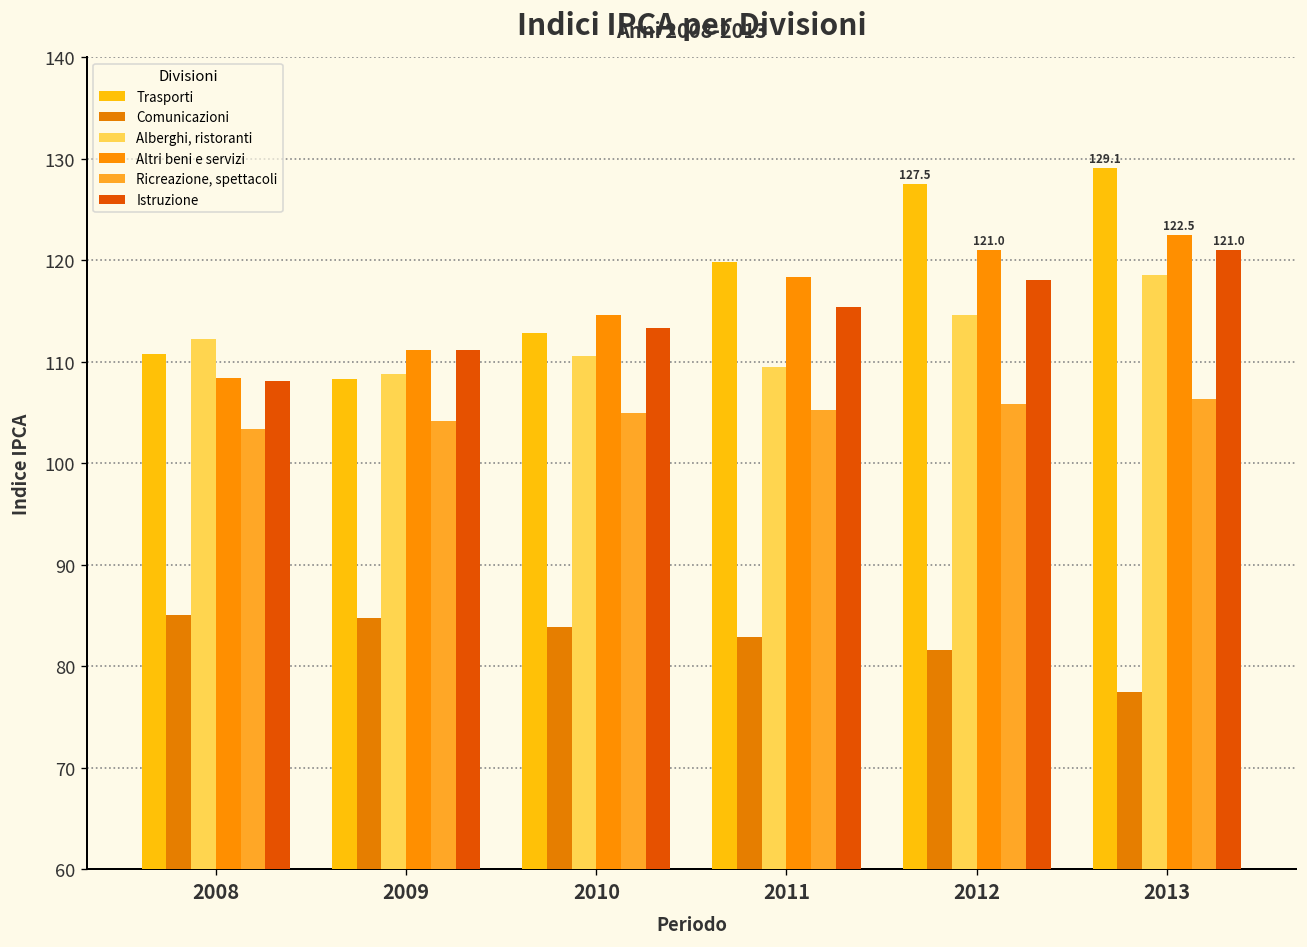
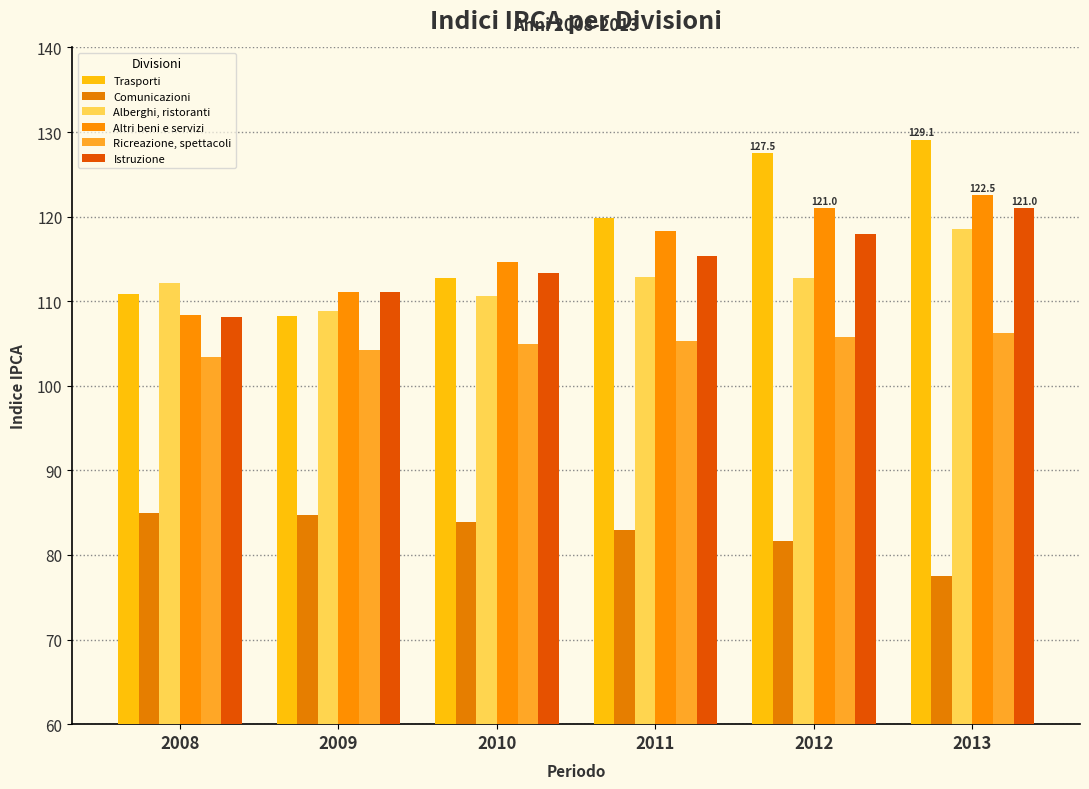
Alberghi, ristoranti, 2011: 109 -> 113
Alberghi, ristoranti, 2012: 115 -> 113
